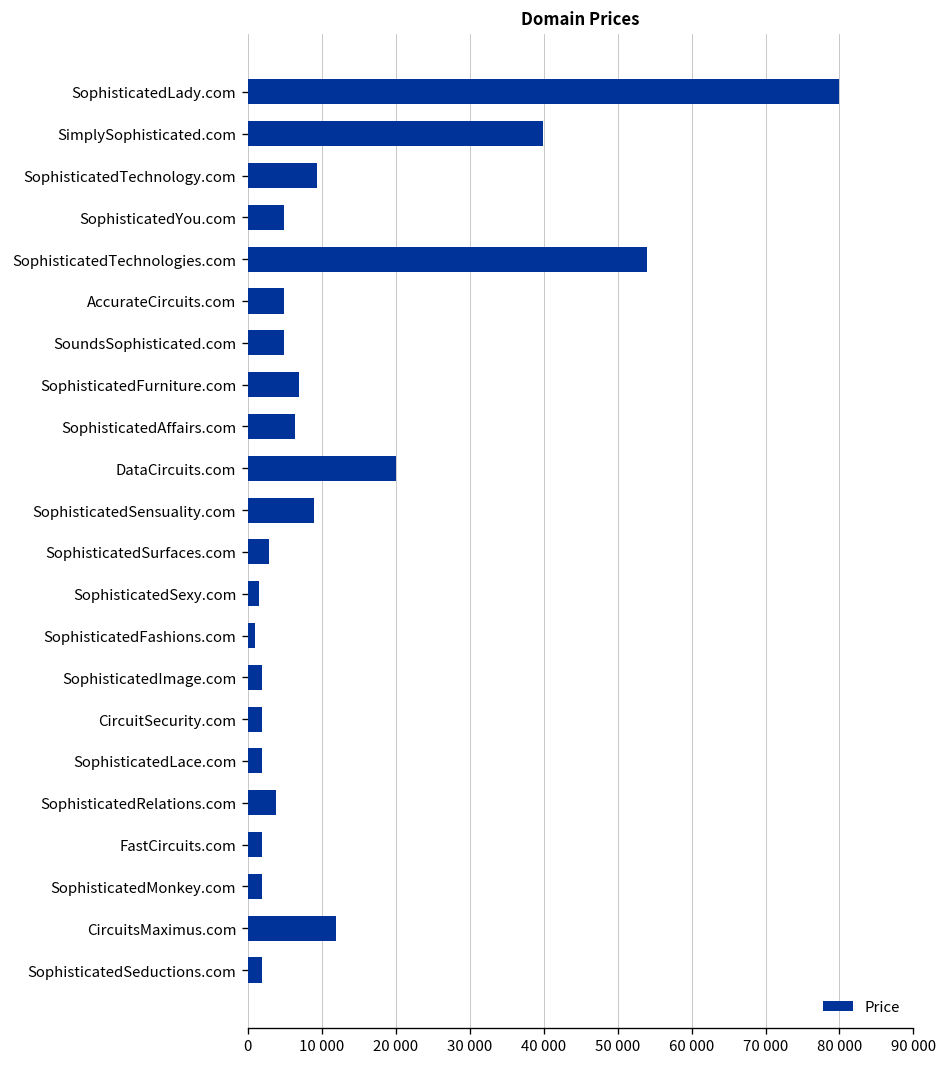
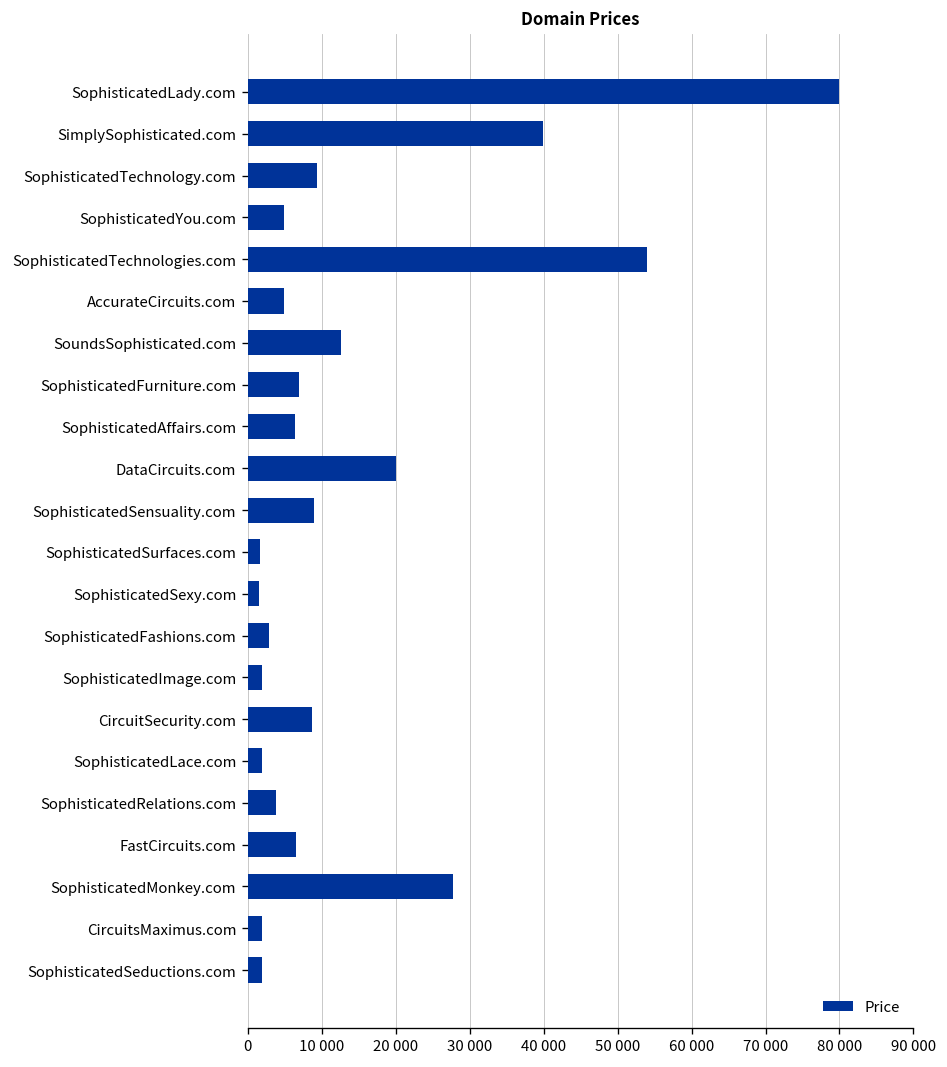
SoundsSophisticated.com: 5000 -> 13000
SophisticatedSurfaces.com: 3000 -> 2000
SophisticatedFashions.com: 1000 -> 3000
CircuitSecurity.com: 2000 -> 9000
FastCircuits.com: 2000 -> 7000
SophisticatedMonkey.com: 2000 -> 28000
CircuitsMaximus.com: 12000 -> 2000
